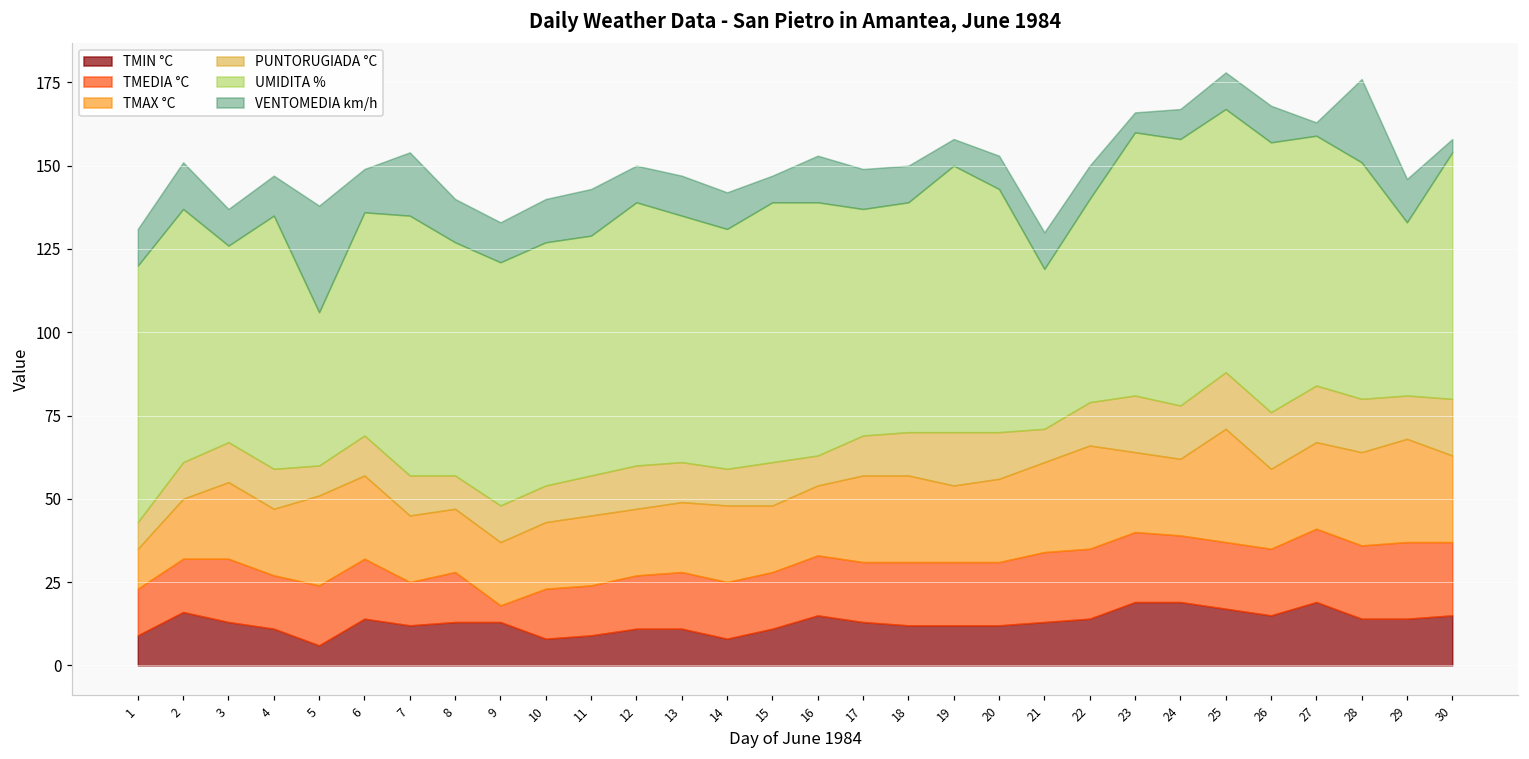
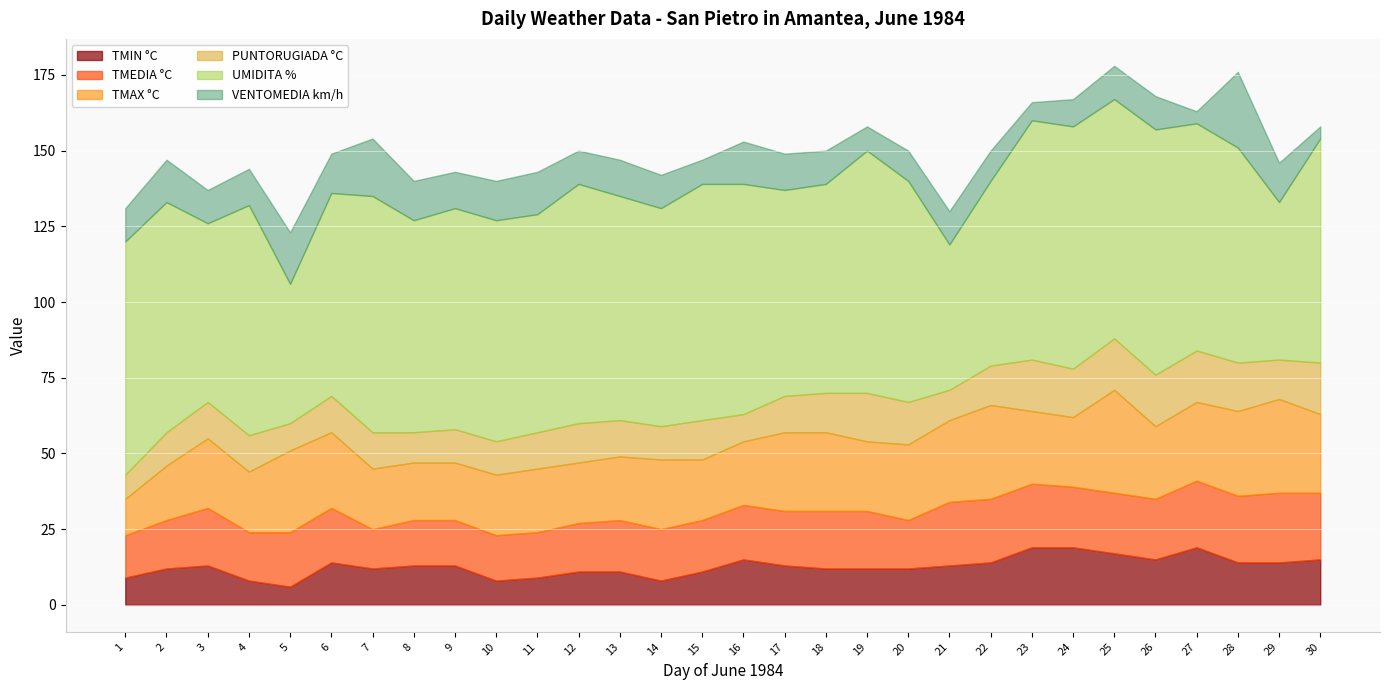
TMIN °C, 2: 16 -> 12
TMIN °C, 4: 11 -> 8
VENTOMEDIA km/h, 5: 32 -> 17
TMEDIA °C, 9: 5 -> 15
TMEDIA °C, 20: 19 -> 16
